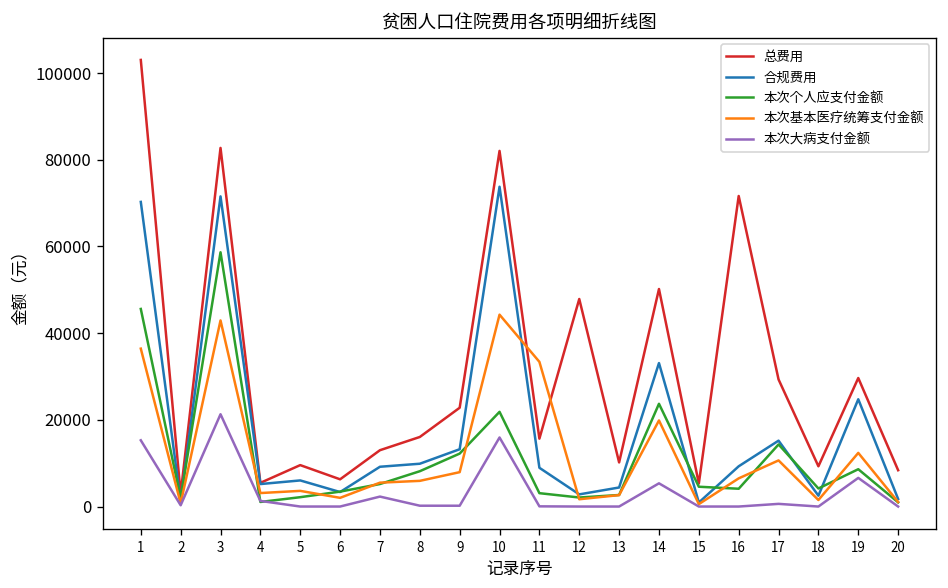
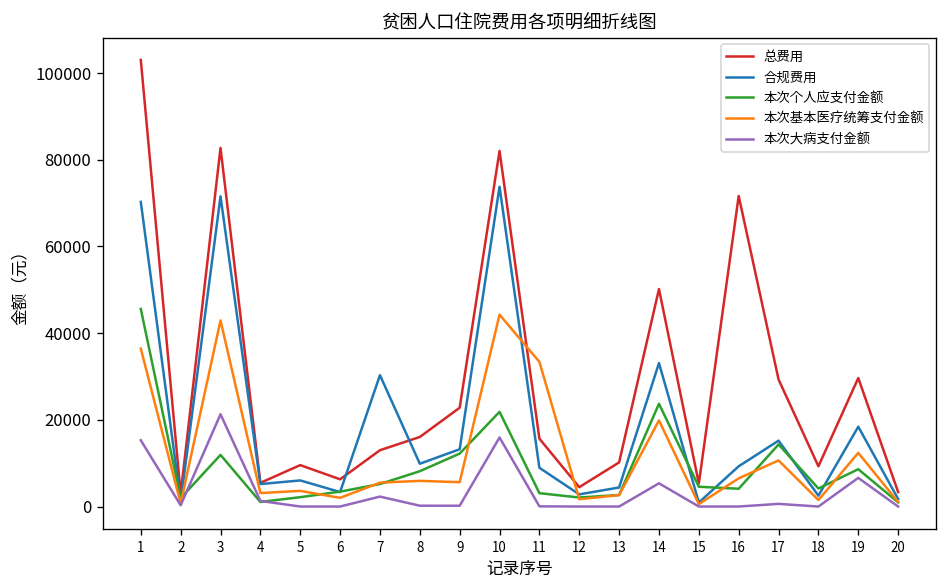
本次个人应支付金额, 3: 59000 -> 12000
合规费用, 7: 9000 -> 30000
本次基本医疗统筹支付金额, 9: 8000 -> 6000
总费用, 12: 48000 -> 4000
合规费用, 19: 25000 -> 18000
总费用, 20: 8000 -> 3000
